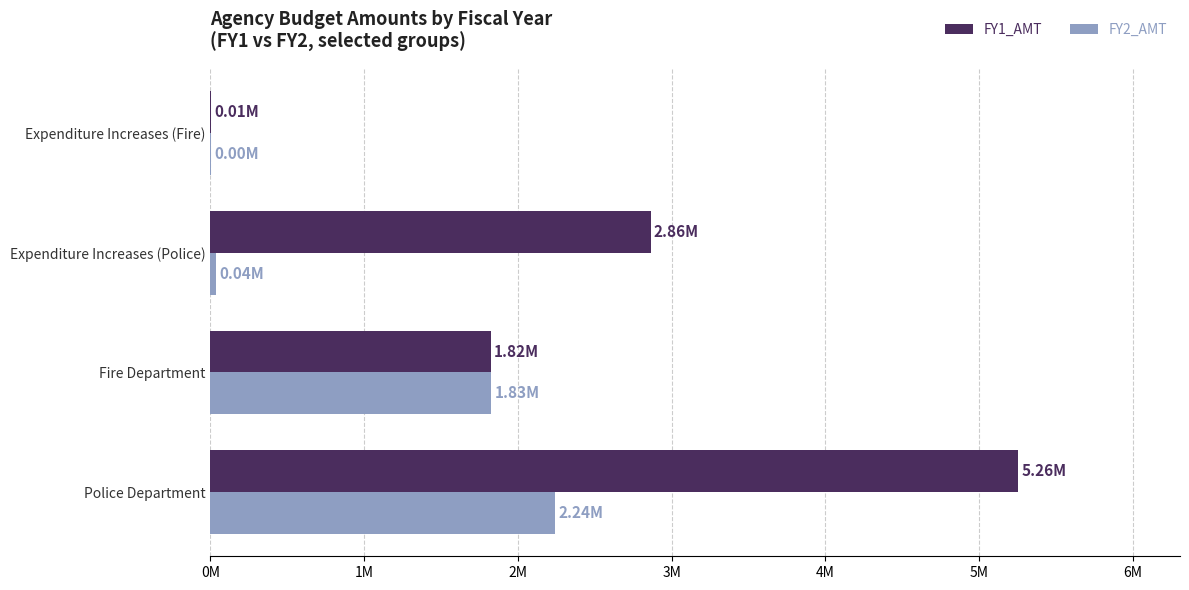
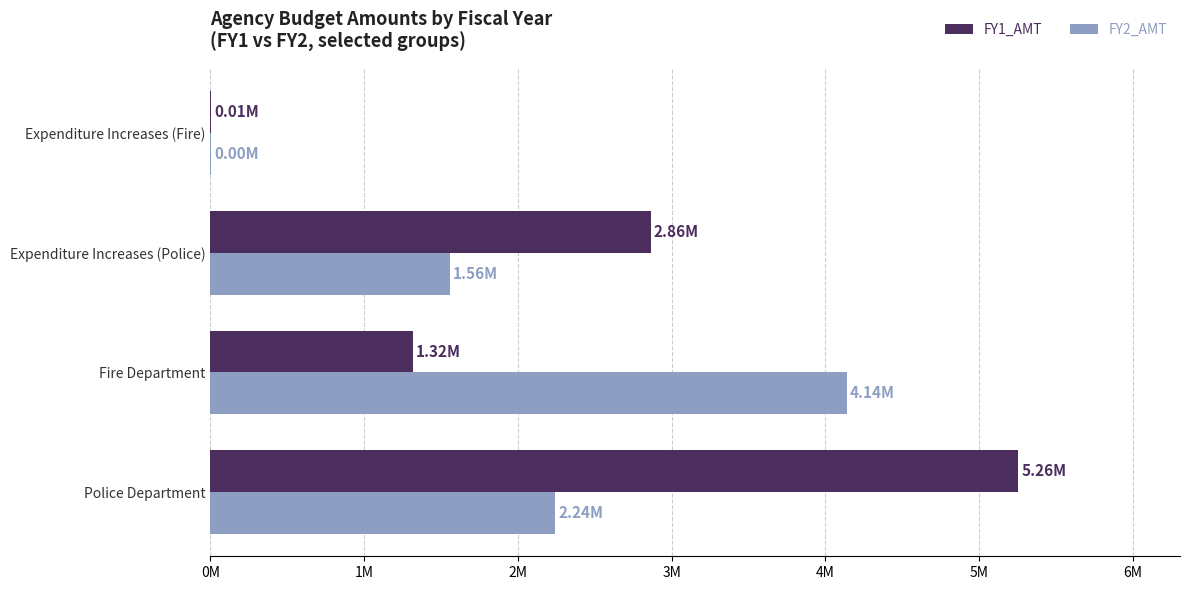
FY2_AMT, Expenditure Increases (Police): 0.04M -> 1.56M
FY1_AMT, Fire Department: 1.82M -> 1.32M
FY2_AMT, Fire Department: 1.83M -> 4.14M
